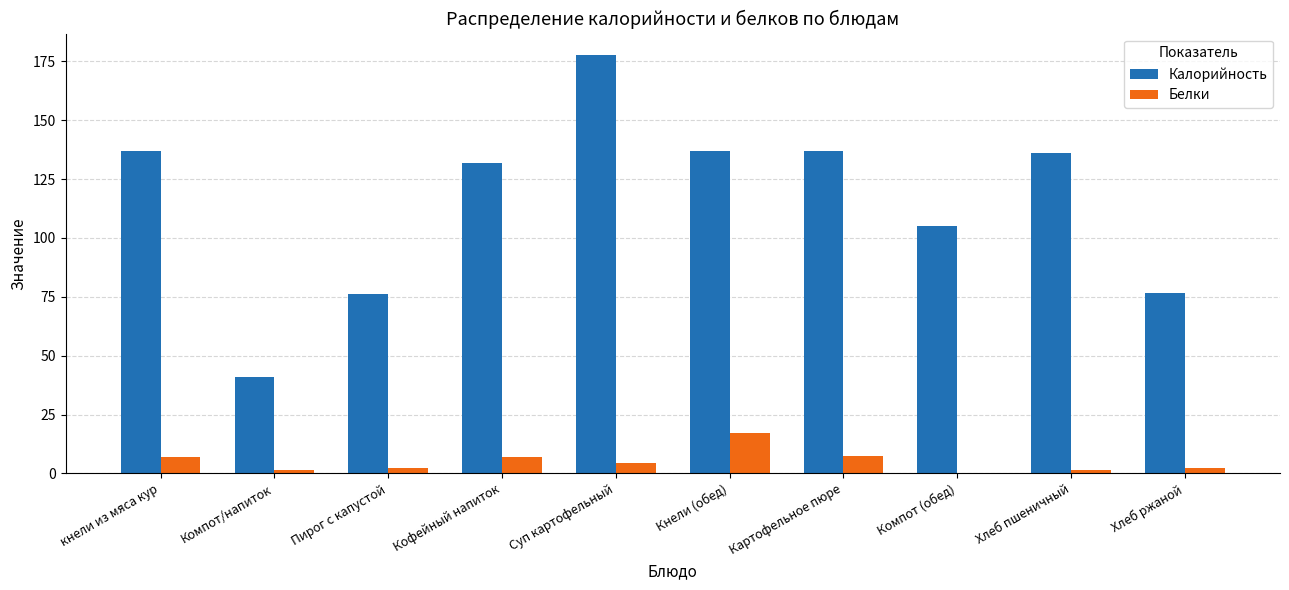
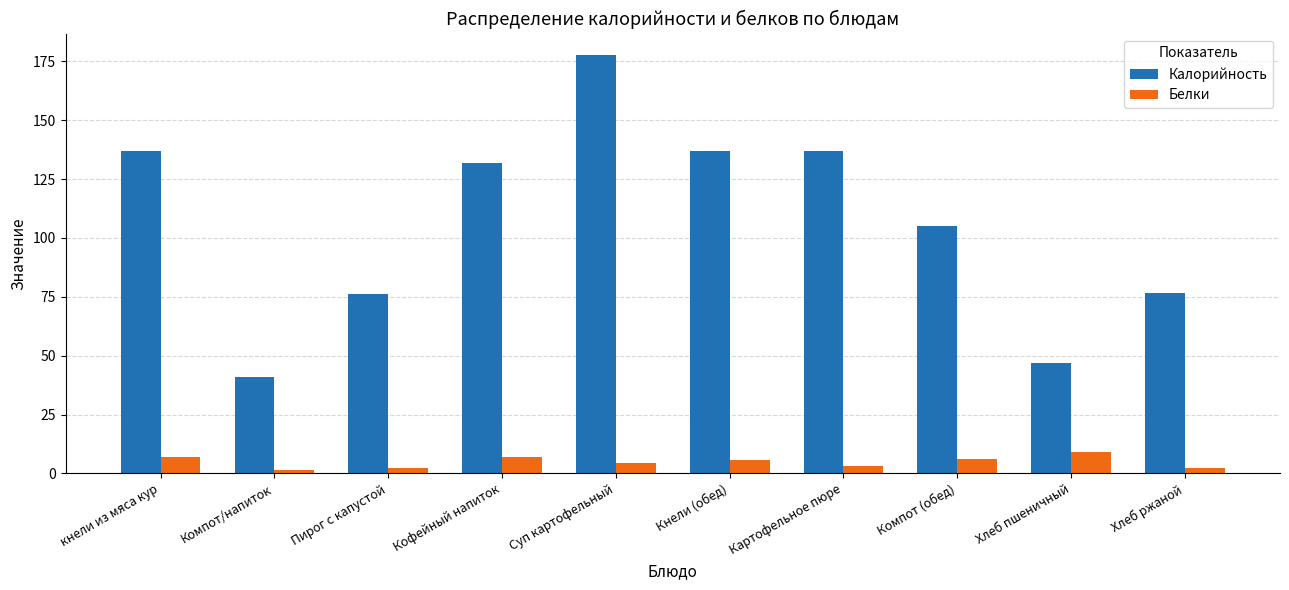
Белки, Кнели (обед): 17 -> 6
Белки, Картофельное пюре: 8 -> 3
Белки, Компот (обед): 0 -> 6
Калорийность, Хлеб пшеничный: 136 -> 47
Белки, Хлеб пшеничный: 2 -> 9
